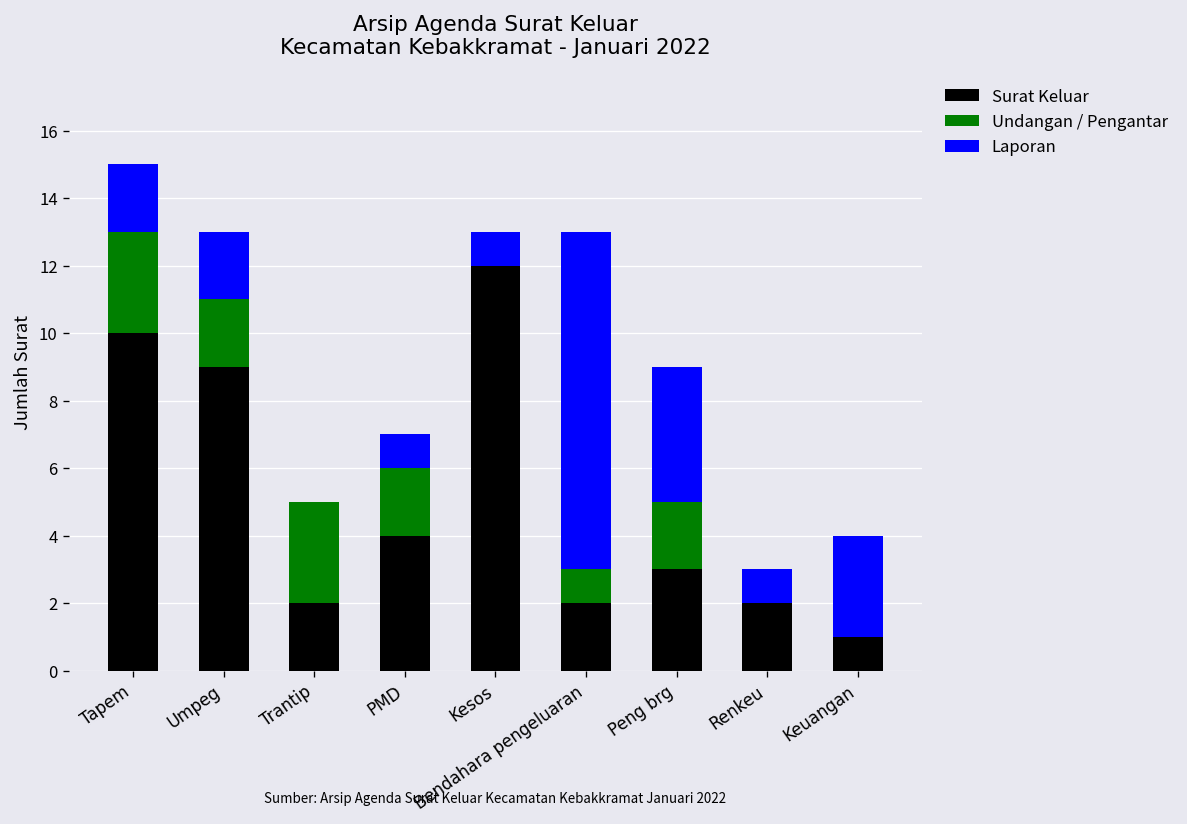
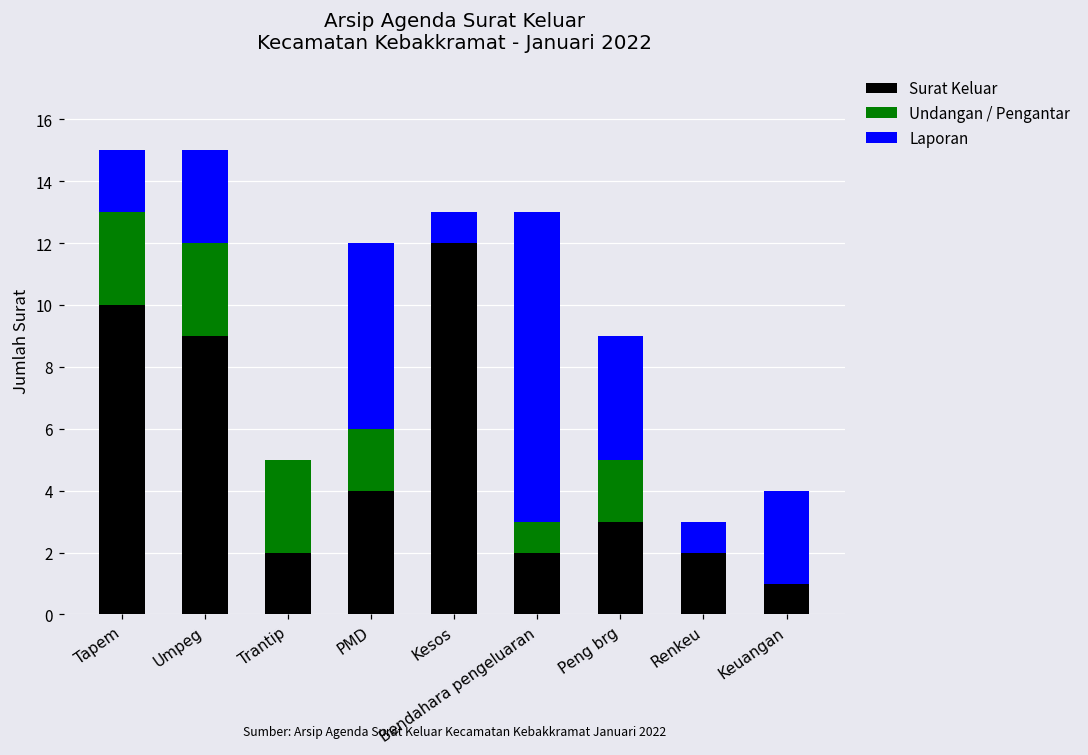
Undangan / Pengantar, Umpeg: 2 -> 3
Laporan, Umpeg: 2 -> 3
Laporan, PMD: 1 -> 6
